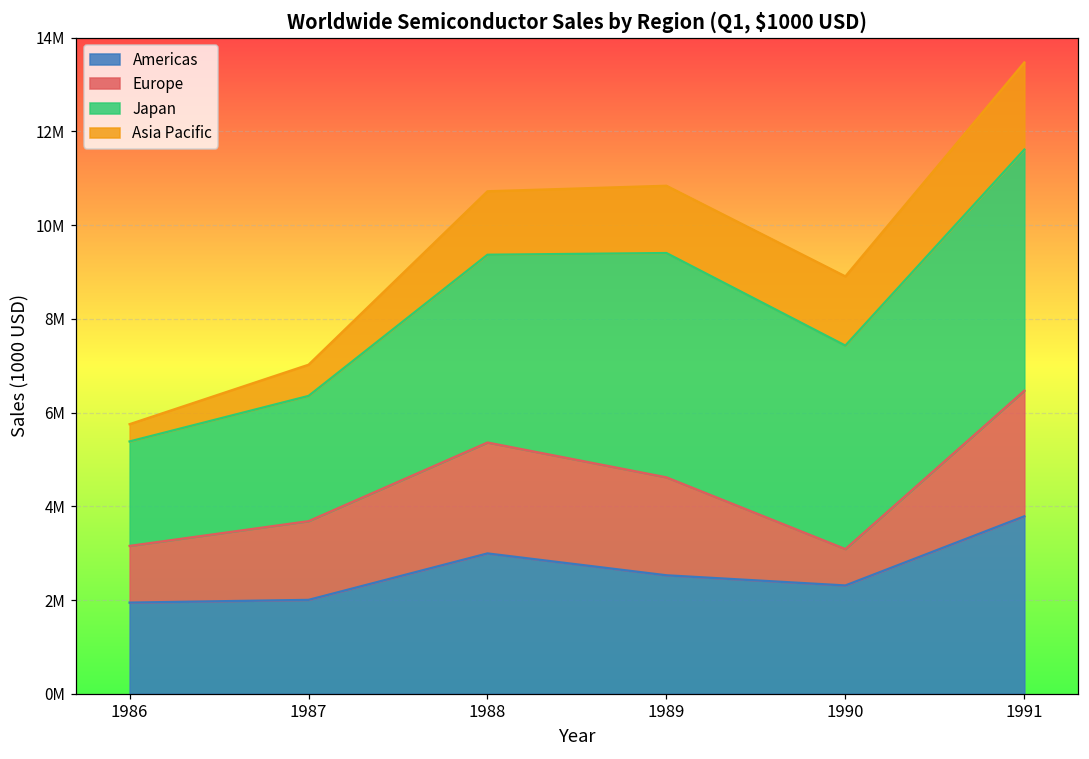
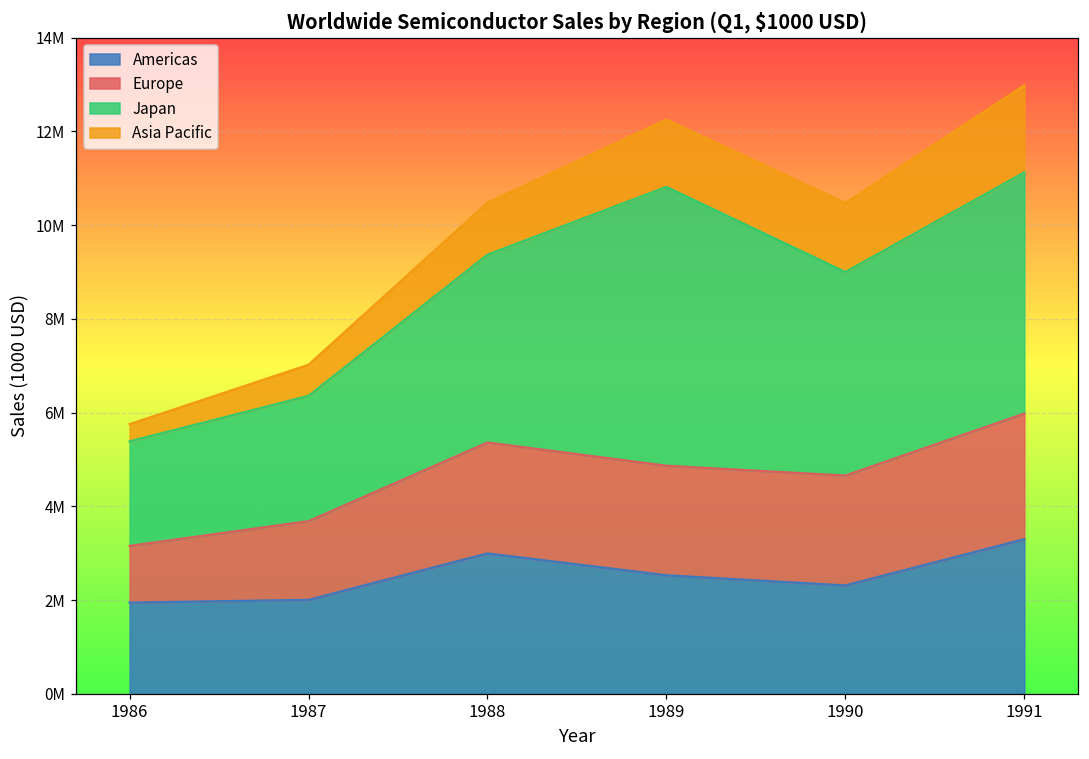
Asia Pacific, 1988: 1400000 -> 1100000
Europe, 1989: 2100000 -> 2300000
Japan, 1989: 4800000 -> 5900000
Europe, 1990: 800000 -> 2300000
Americas, 1991: 3800000 -> 3300000
